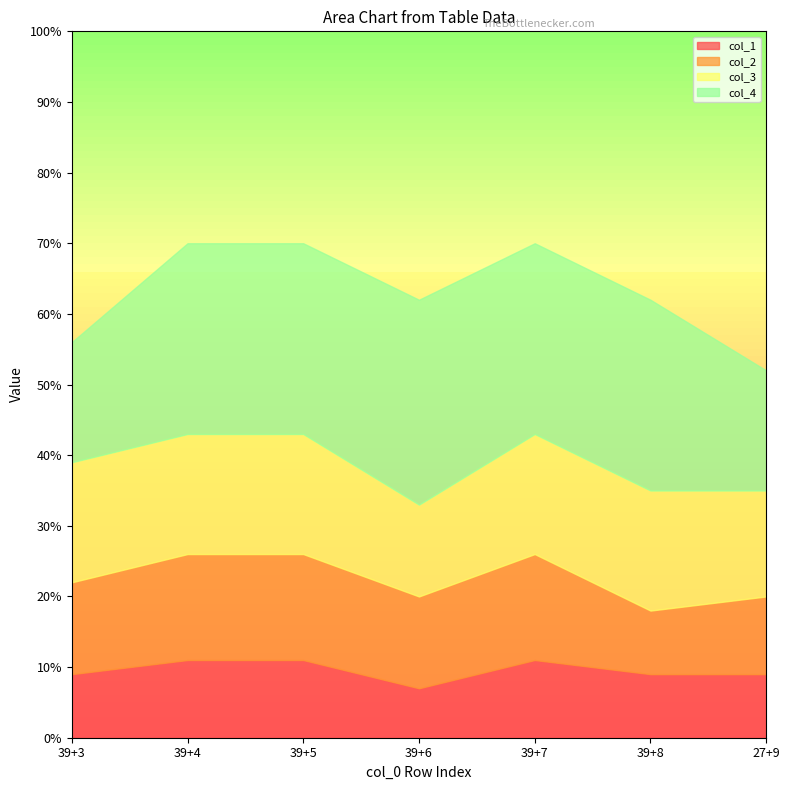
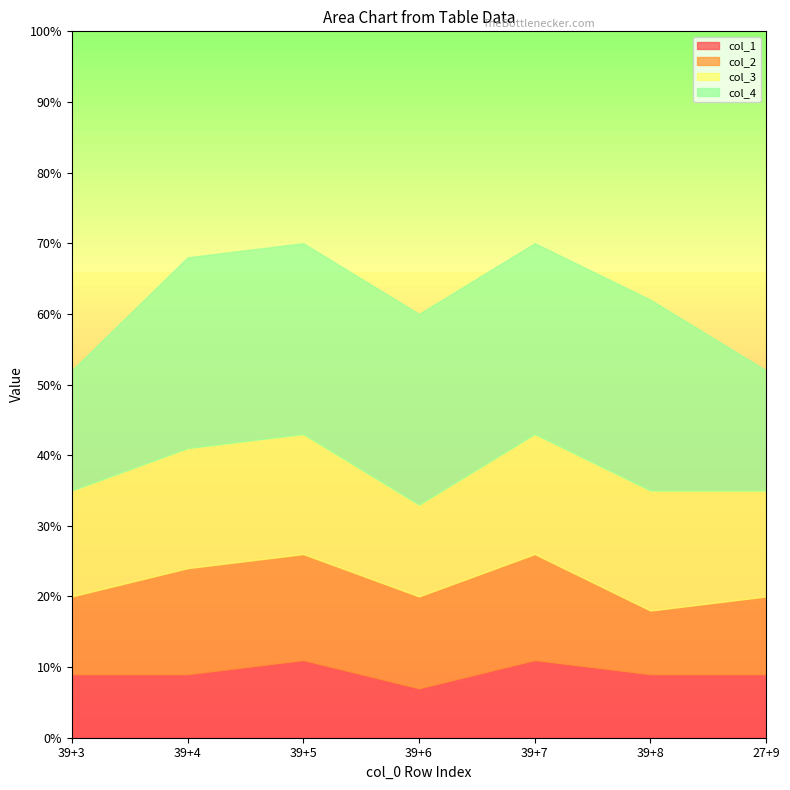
col_2, 39+3: 13% -> 11%
col_3, 39+3: 17% -> 15%
col_1, 39+4: 11% -> 9%
col_4, 39+6: 29% -> 27%
